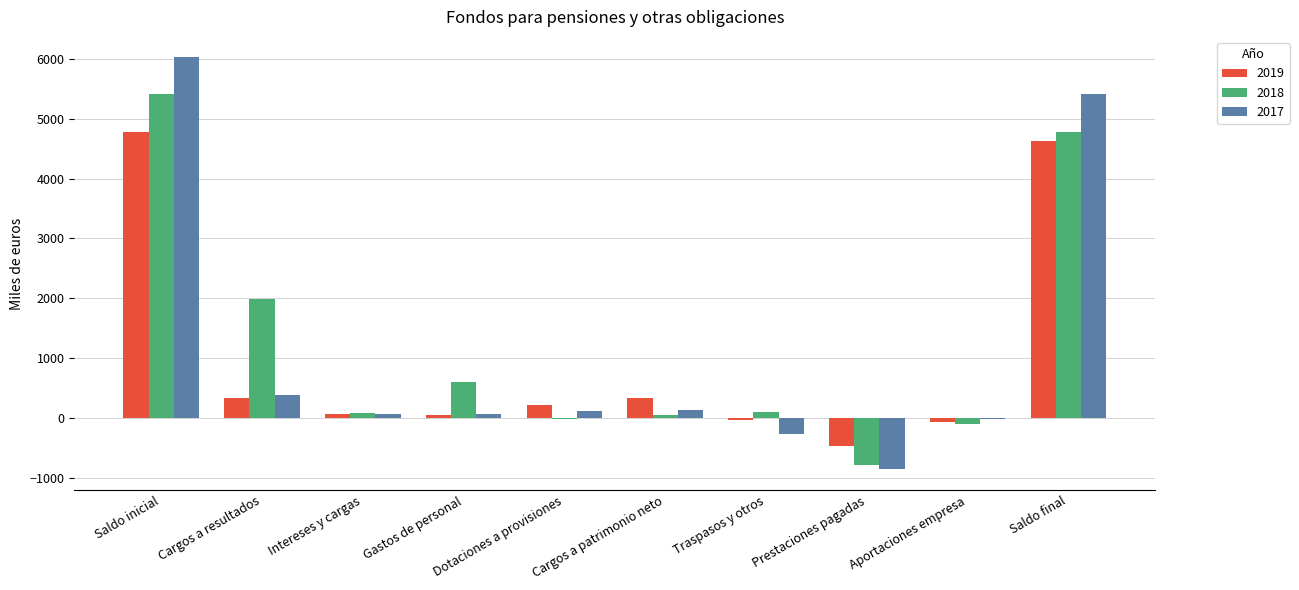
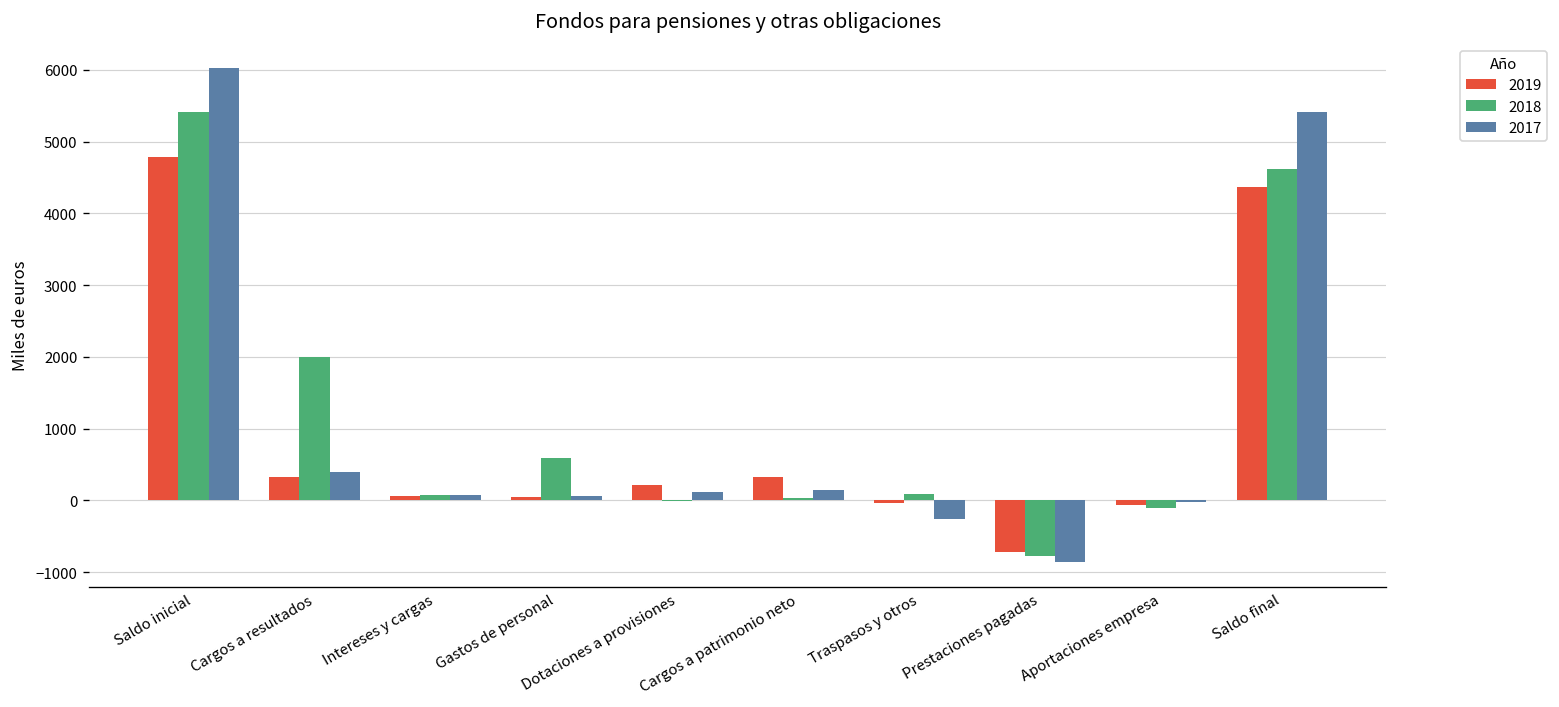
2019, Prestaciones pagadas: -500 -> -700
2019, Saldo final: 4600 -> 4400
2018, Saldo final: 4800 -> 4600
